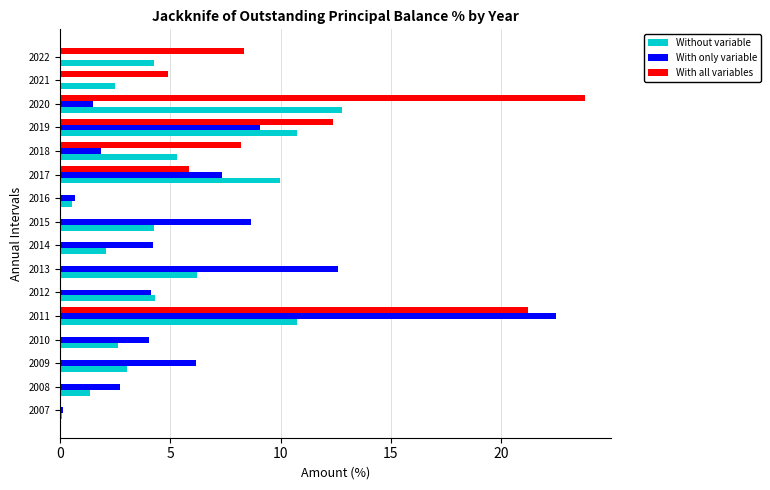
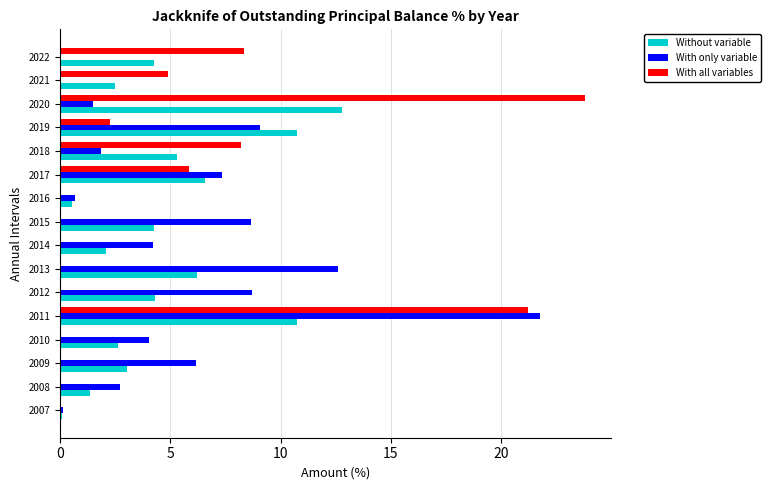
With all variables, 2019: 12.4 -> 2.3
Without variable, 2017: 10.0 -> 6.6
With only variable, 2012: 4.1 -> 8.7
With only variable, 2011: 22.5 -> 21.8
